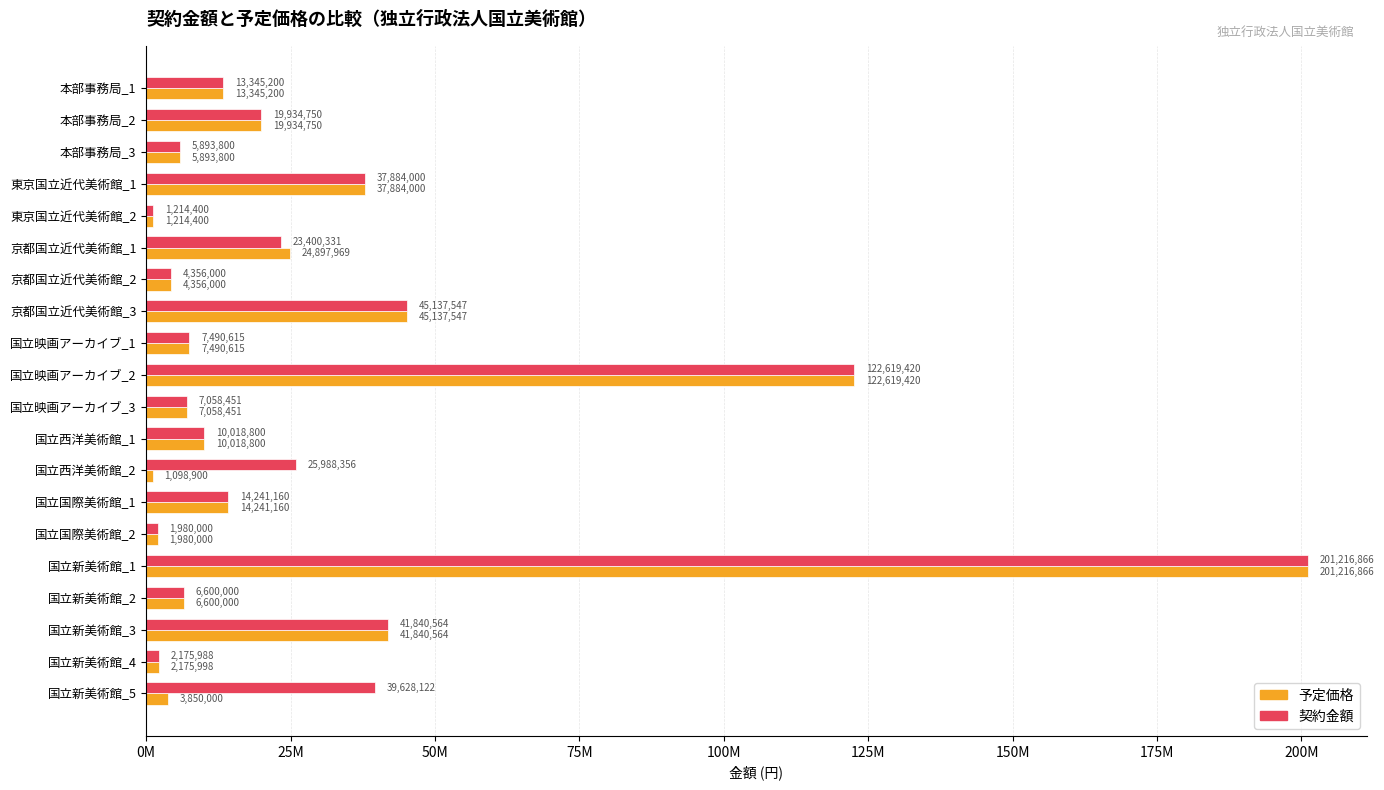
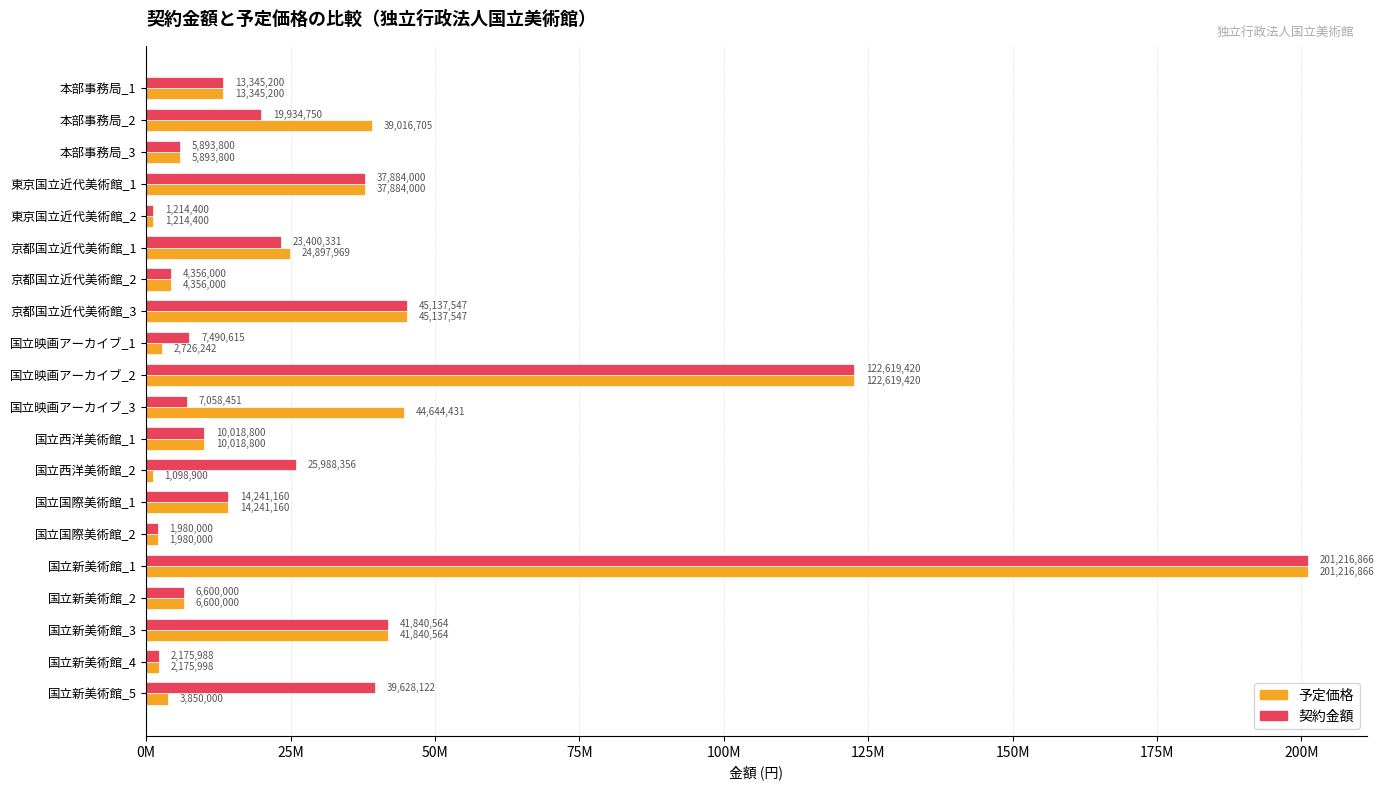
予定価格, 本部事務局_2: 19,934,750 -> 39,016,705
予定価格, 国立映画アーカイブ_1: 7,490,615 -> 2,726,242
予定価格, 国立映画アーカイブ_3: 7,058,451 -> 44,644,431
